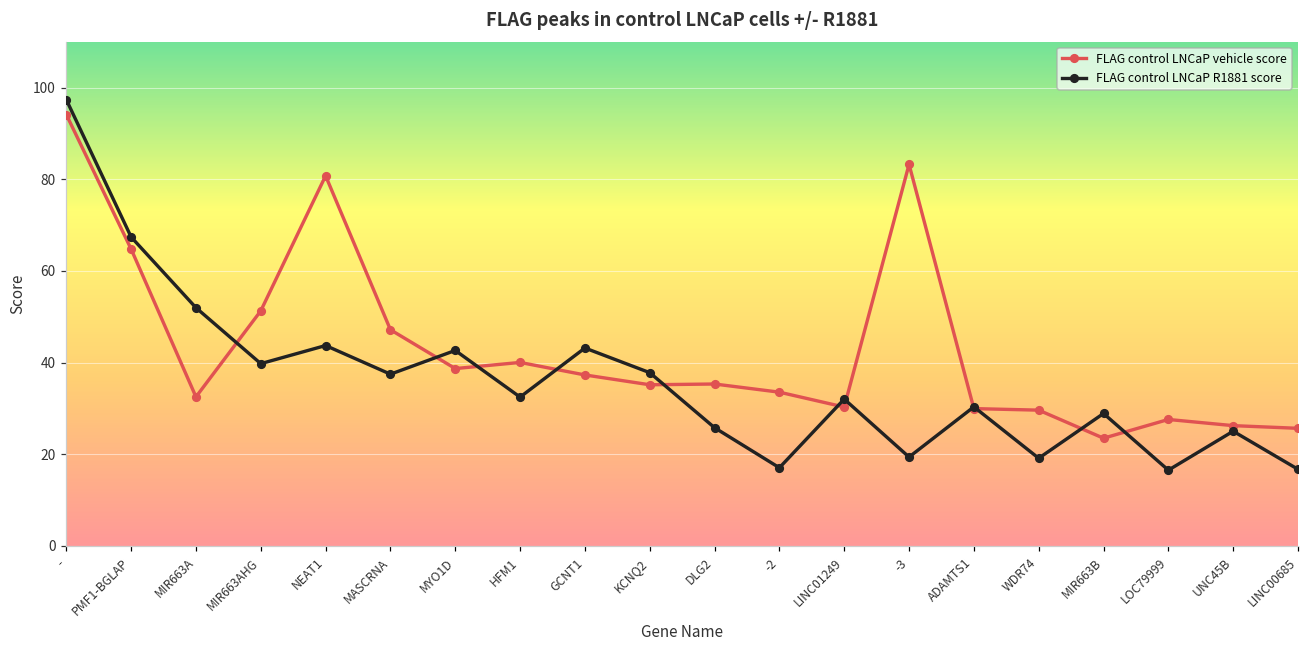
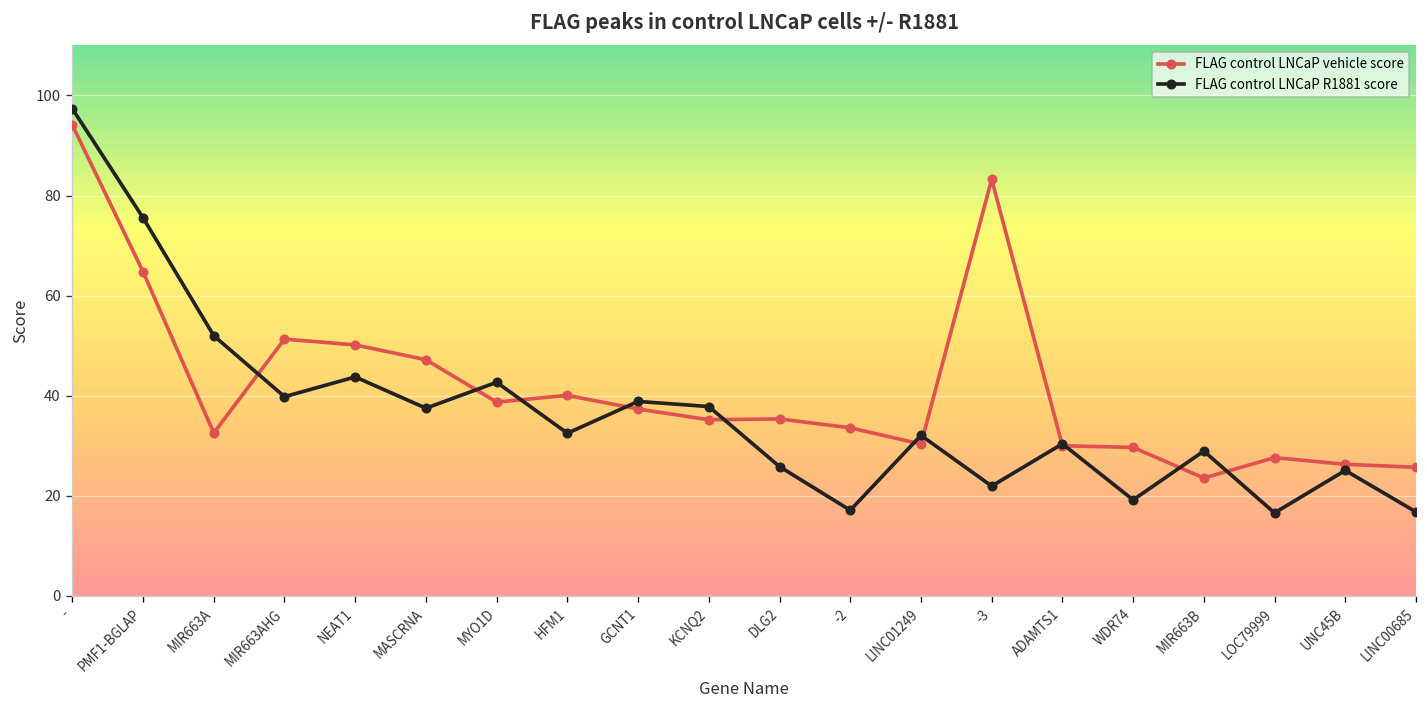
FLAG control LNCaP R1881 score, PMF1-BGLAP: 67 -> 76
FLAG control LNCaP vehicle score, NEAT1: 81 -> 50
FLAG control LNCaP R1881 score, GCNT1: 43 -> 39
FLAG control LNCaP R1881 score, -3: 19 -> 22
